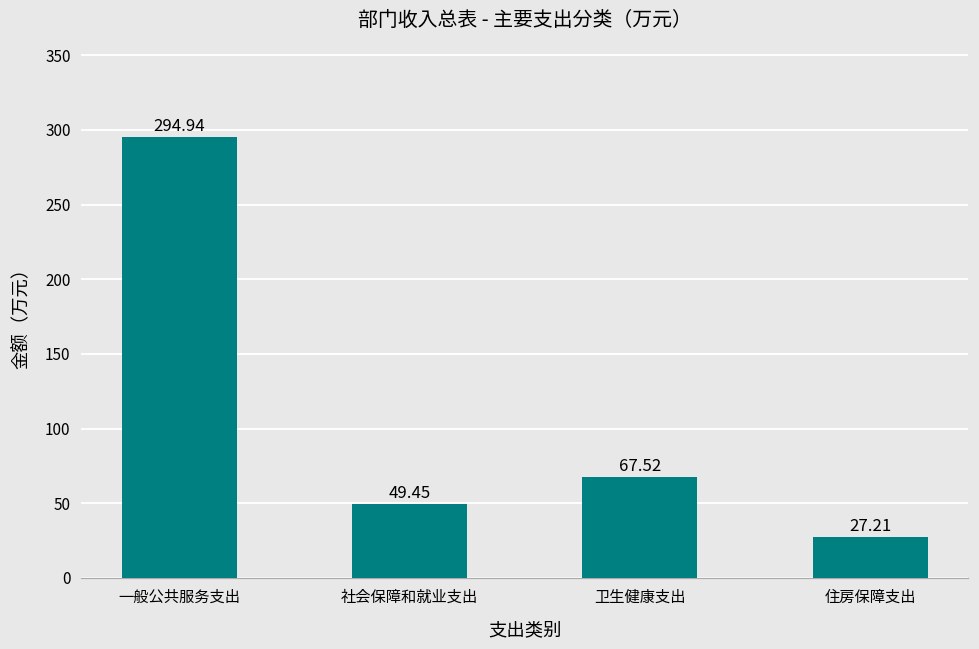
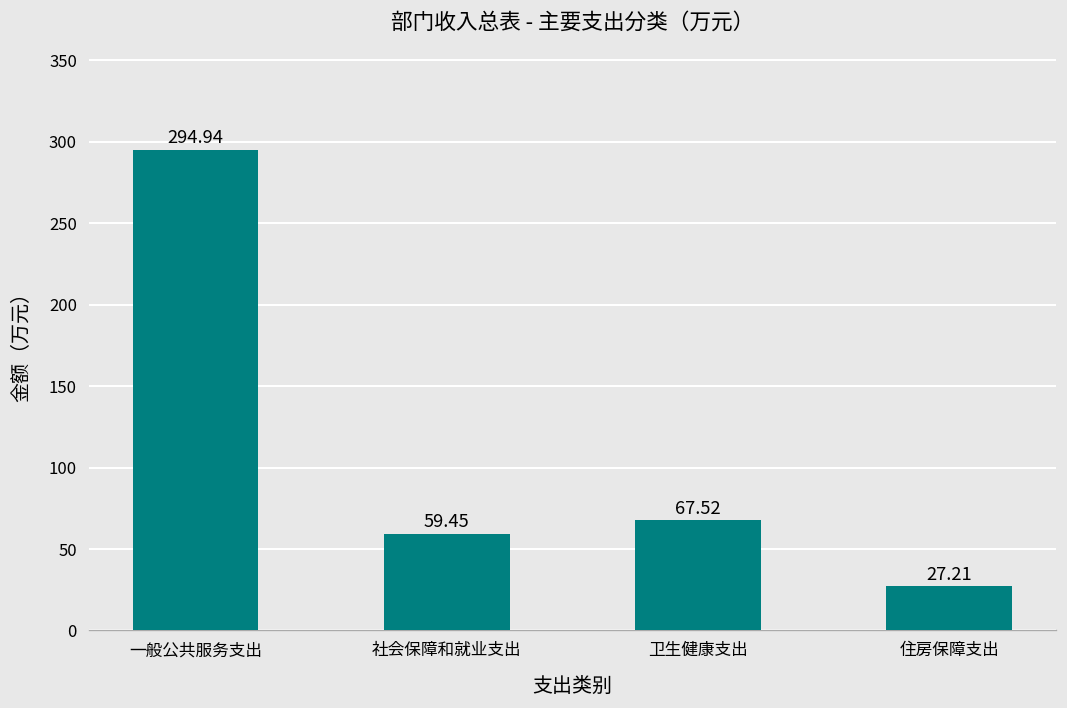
社会保障和就业支出: 49.45 -> 59.45
